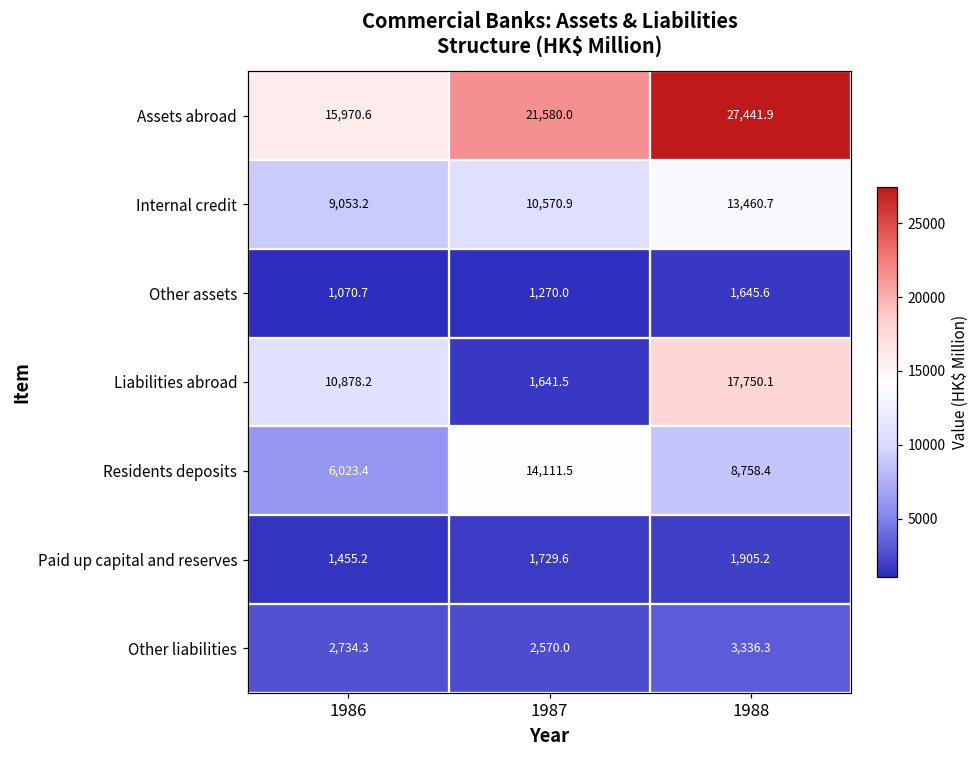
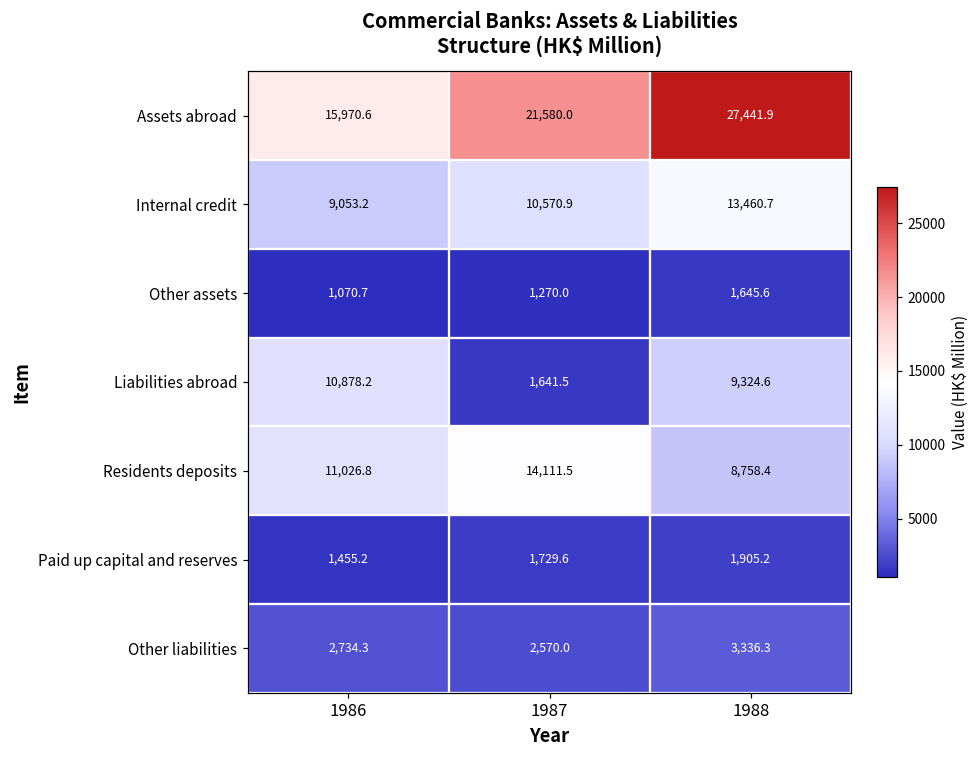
Liabilities abroad, 1988: 17,750.1 -> 9,324.6
Residents deposits, 1986: 6,023.4 -> 11,026.8
